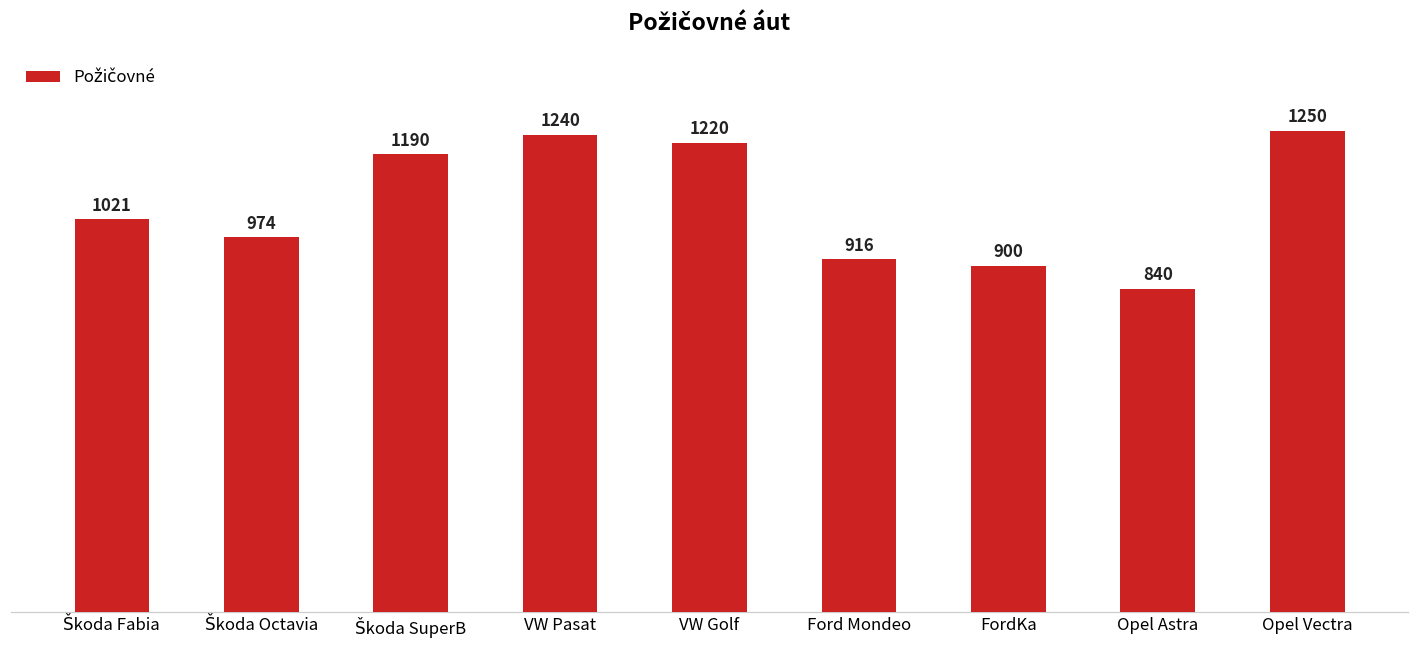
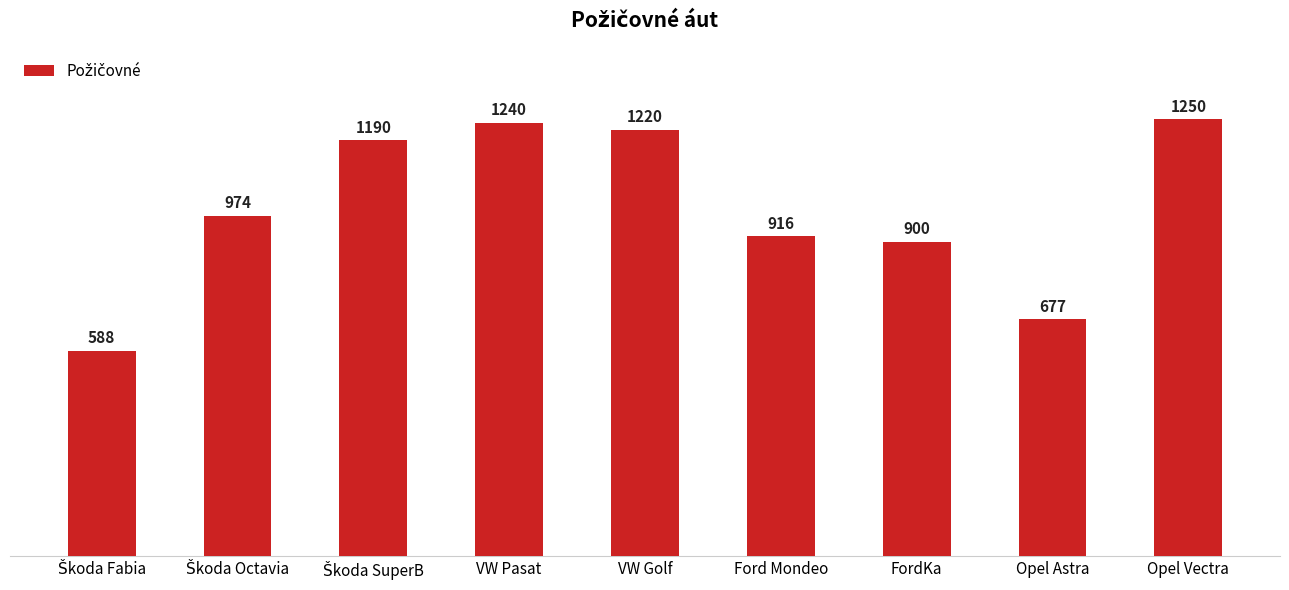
Škoda Fabia: 1021 -> 588
Opel Astra: 840 -> 677
